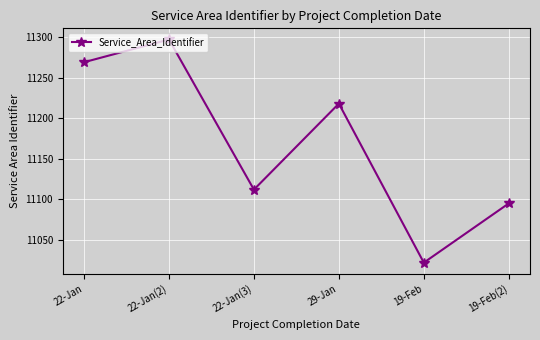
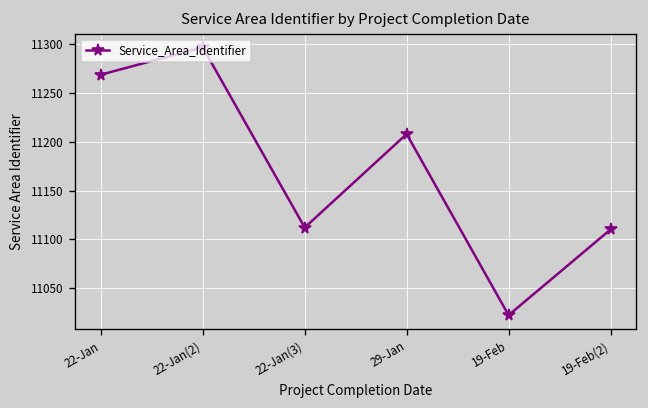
29-Jan: 11220 -> 11210
19-Feb(2): 11100 -> 11110
